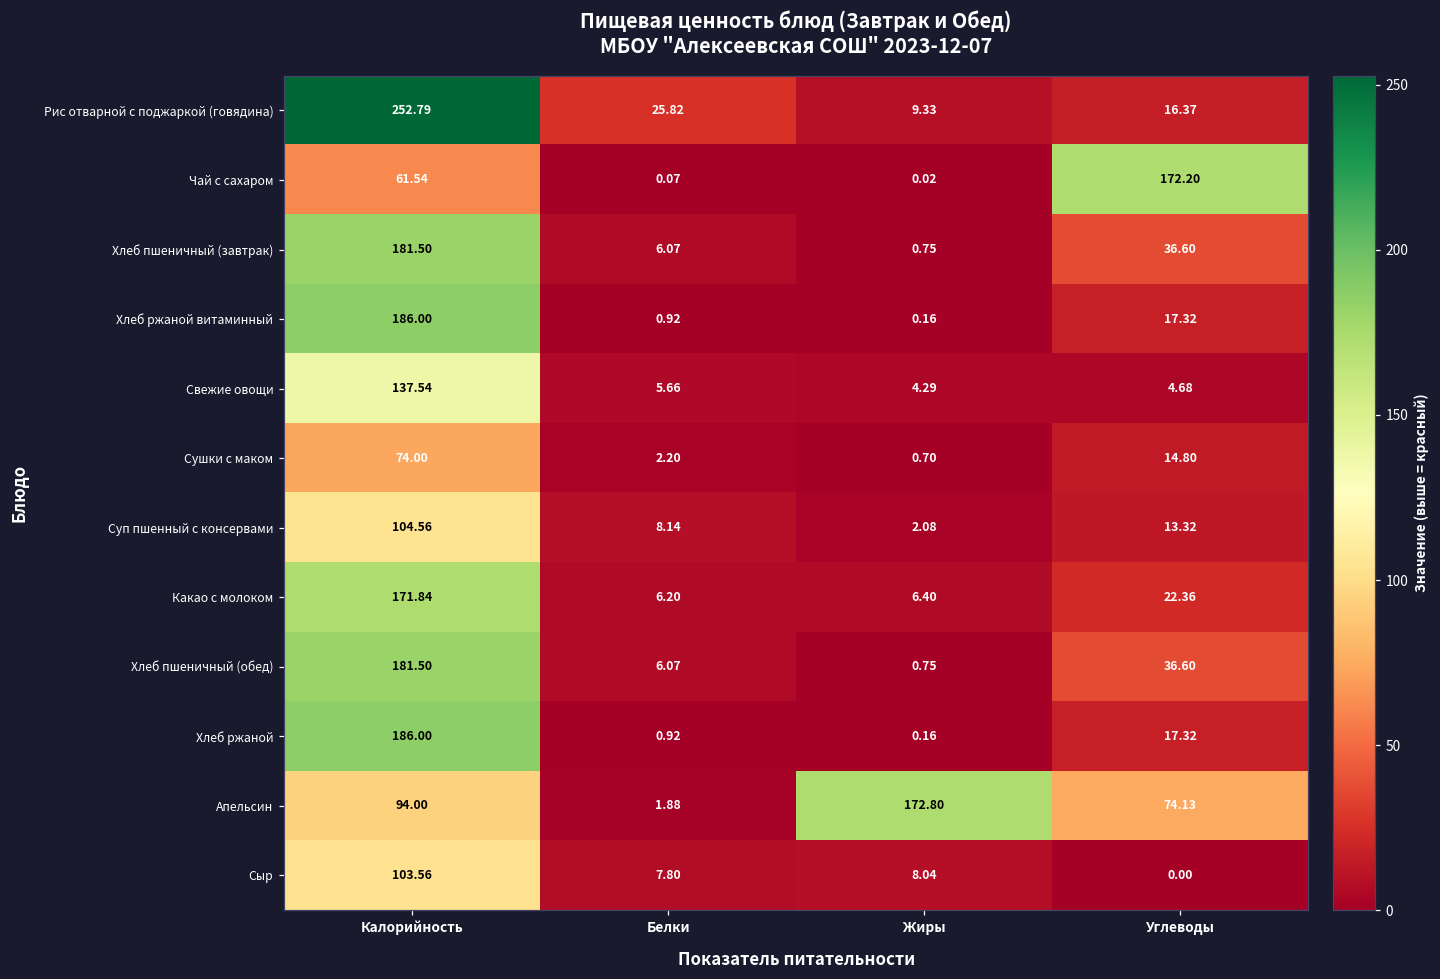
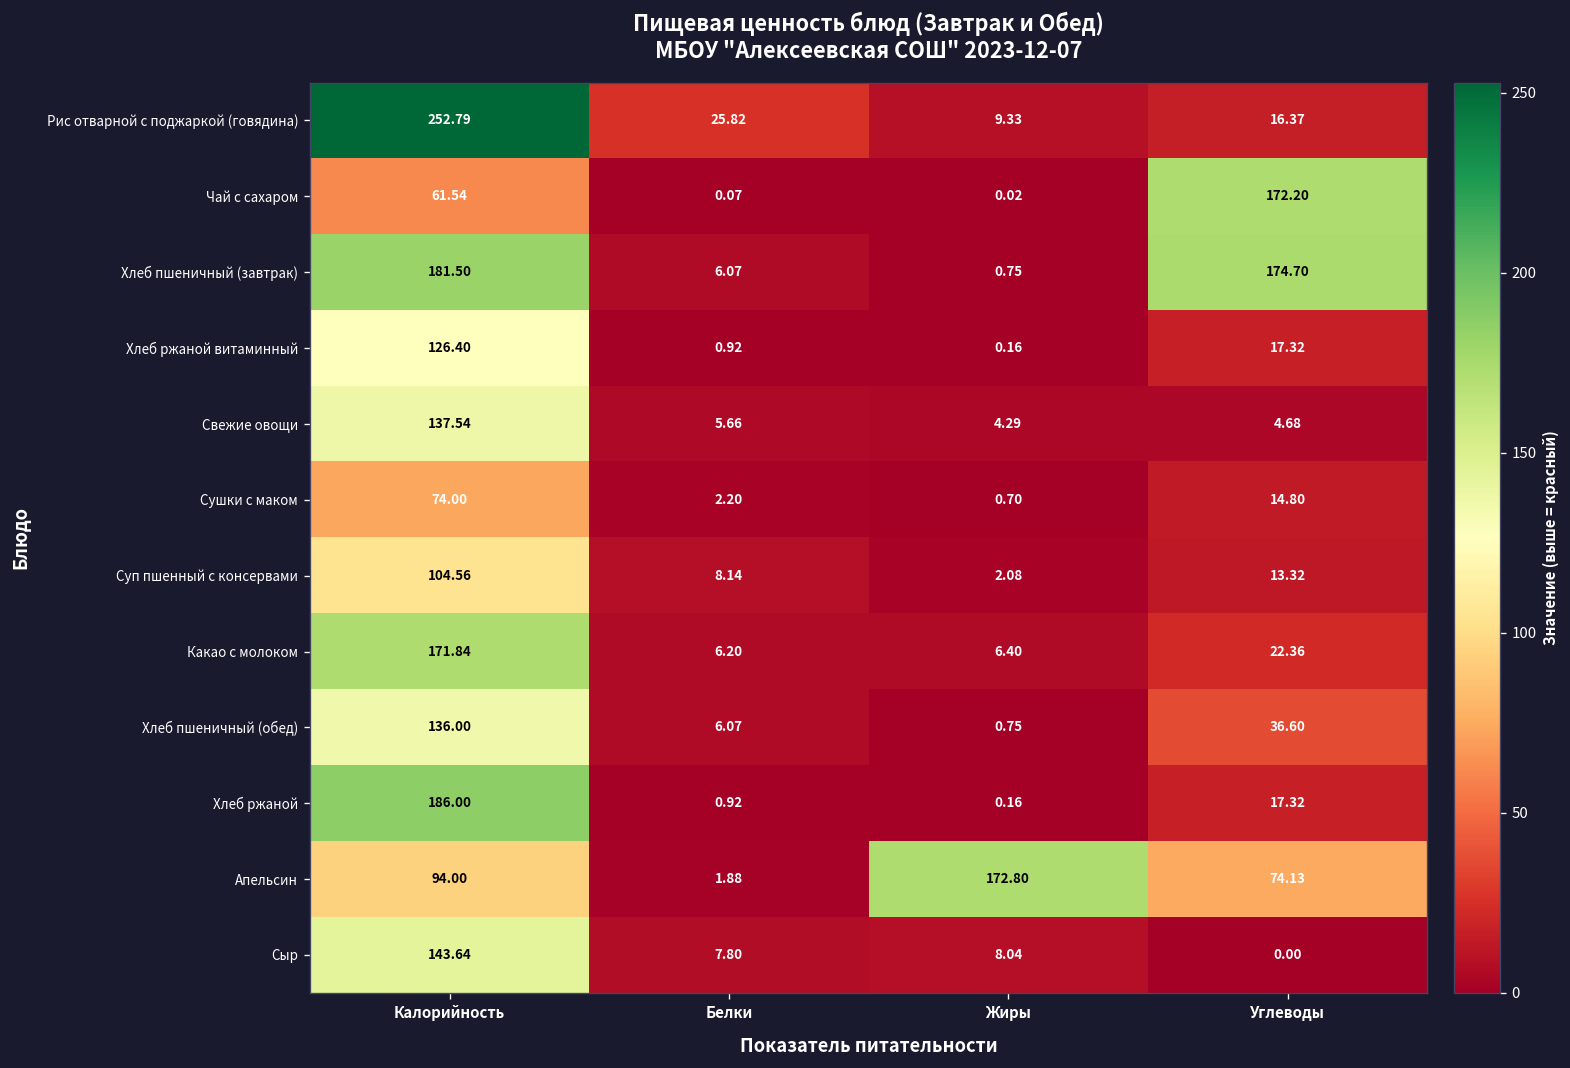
Хлеб пшеничный (завтрак), Углеводы: 36.60 -> 174.70
Хлеб ржаной витаминный, Калорийность: 186.00 -> 126.40
Хлеб пшеничный (обед), Калорийность: 181.50 -> 136.00
Сыр, Калорийность: 103.56 -> 143.64
